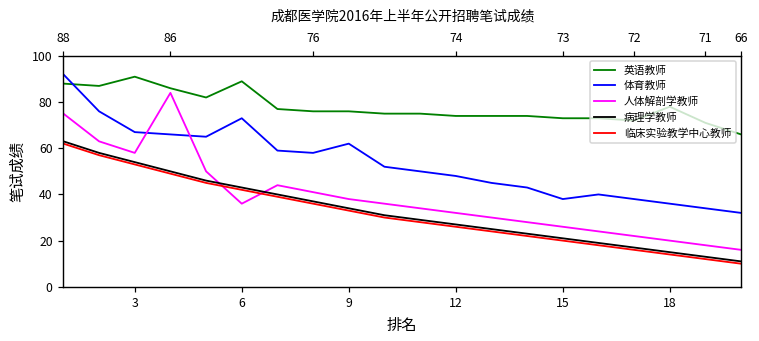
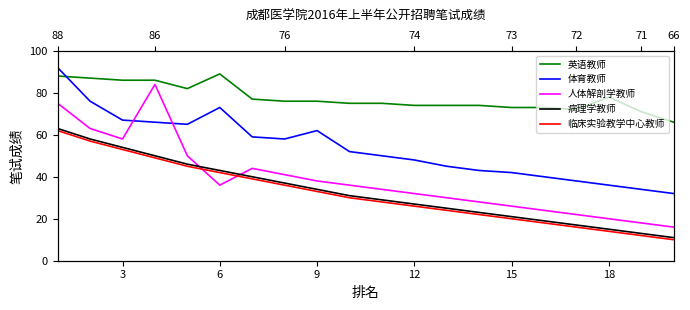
英语教师, 3: 91 -> 86
体育教师, 15: 38 -> 42
